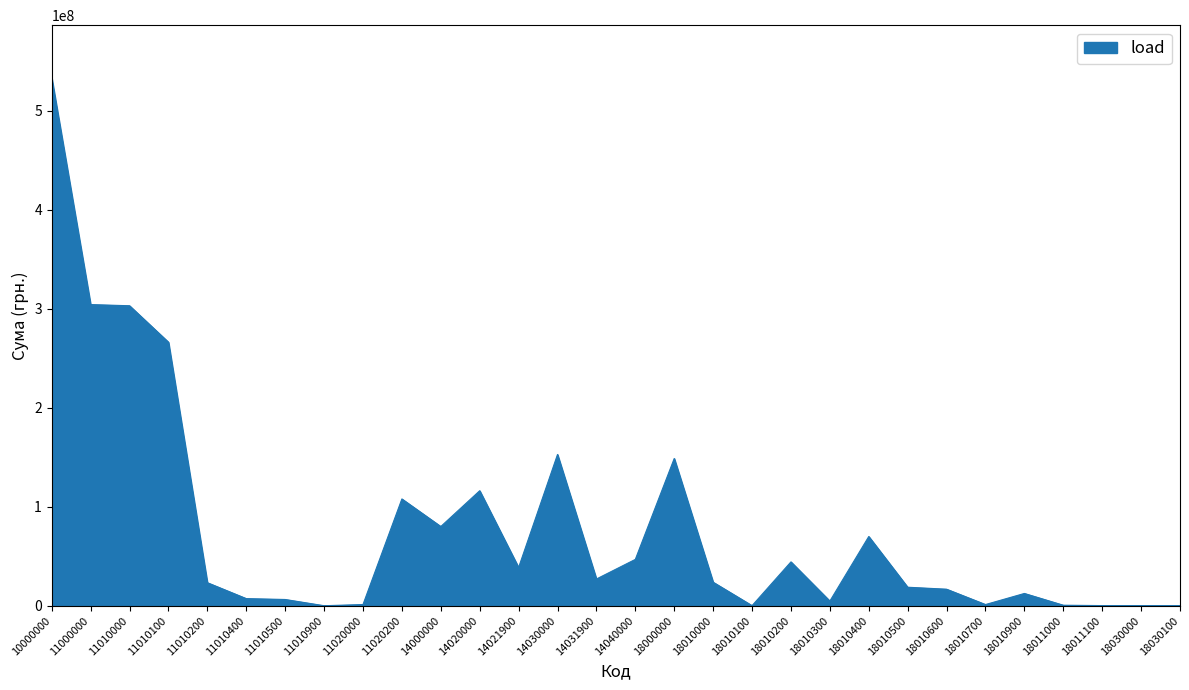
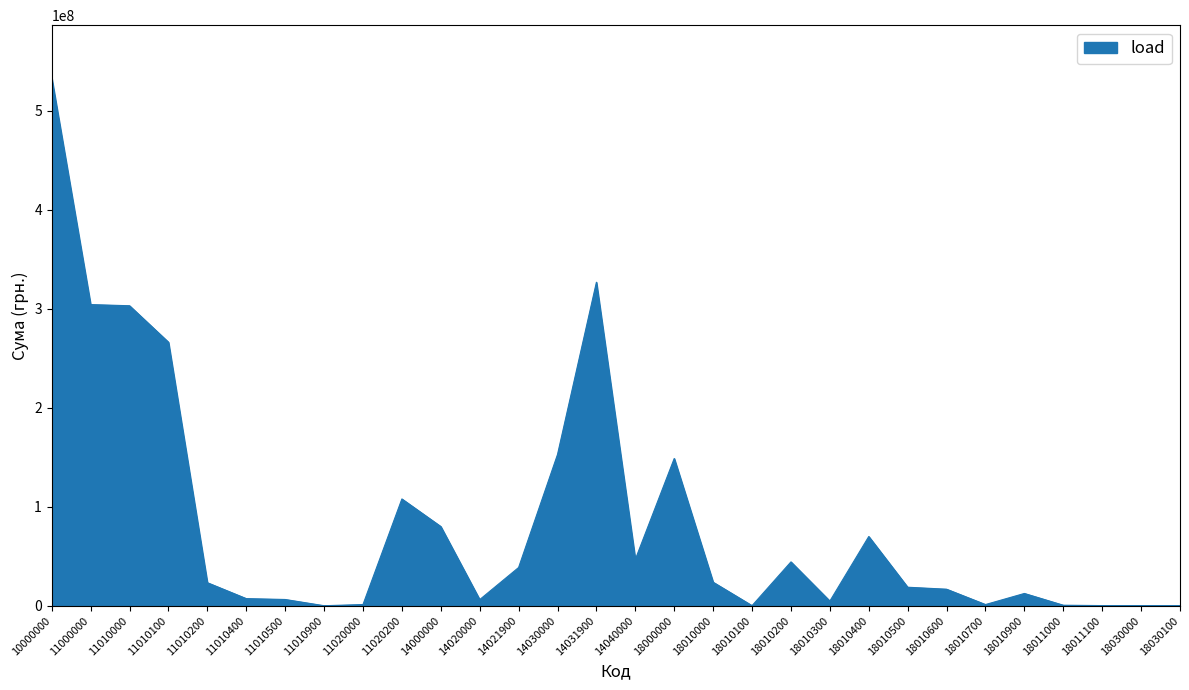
14020000: 120000000 -> 10000000
14031900: 30000000 -> 330000000
